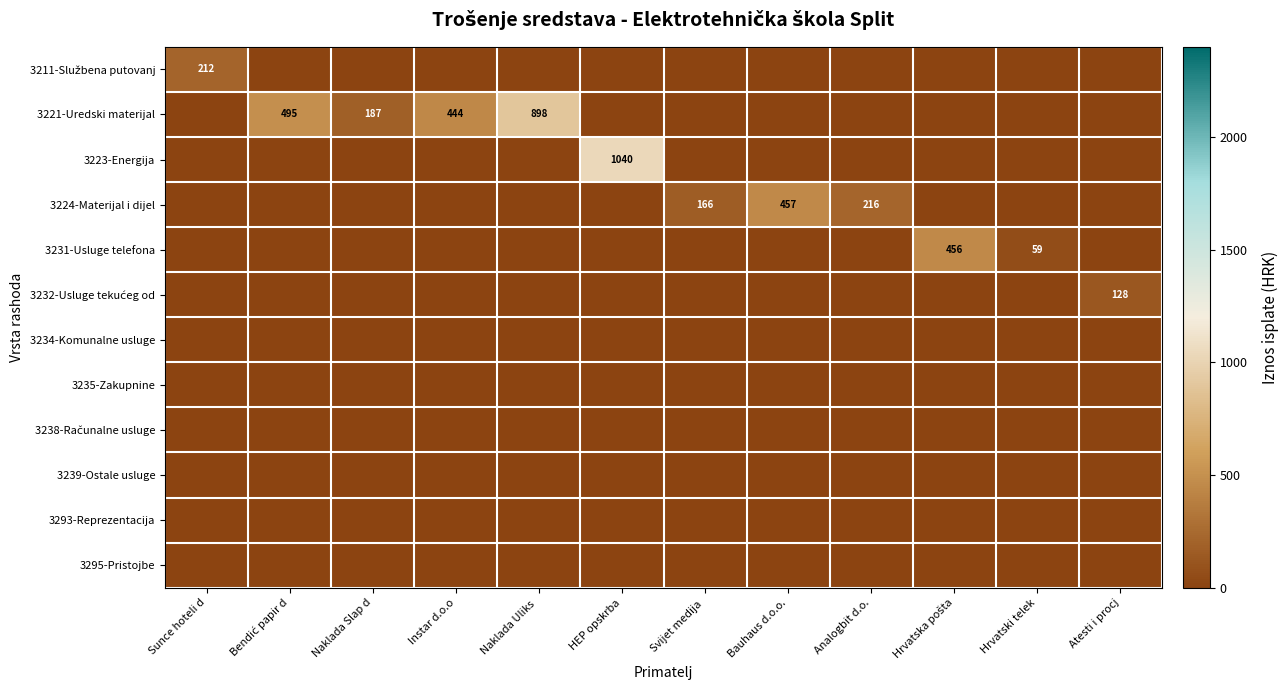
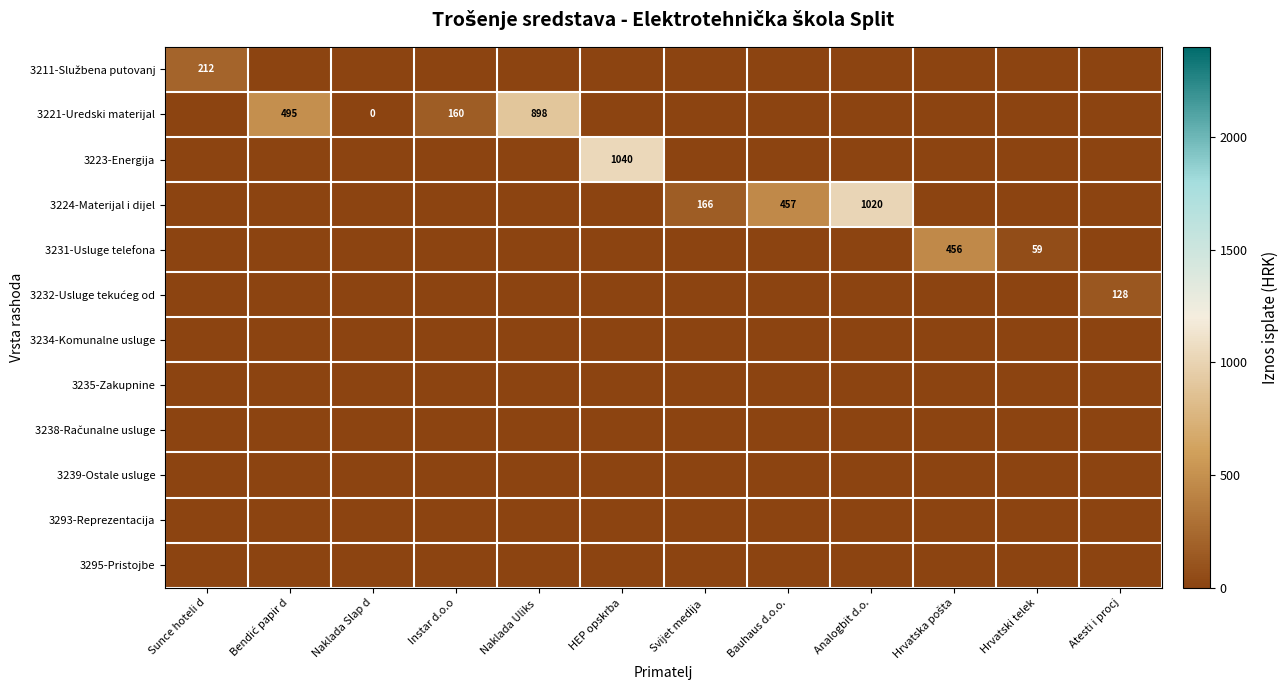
3221-Uredski materijal, Naklada Slap d: 187 -> 0
3221-Uredski materijal, Instar d.o.o: 444 -> 160
3224-Materijal i dijel, Analogbit d.o.: 216 -> 1020
